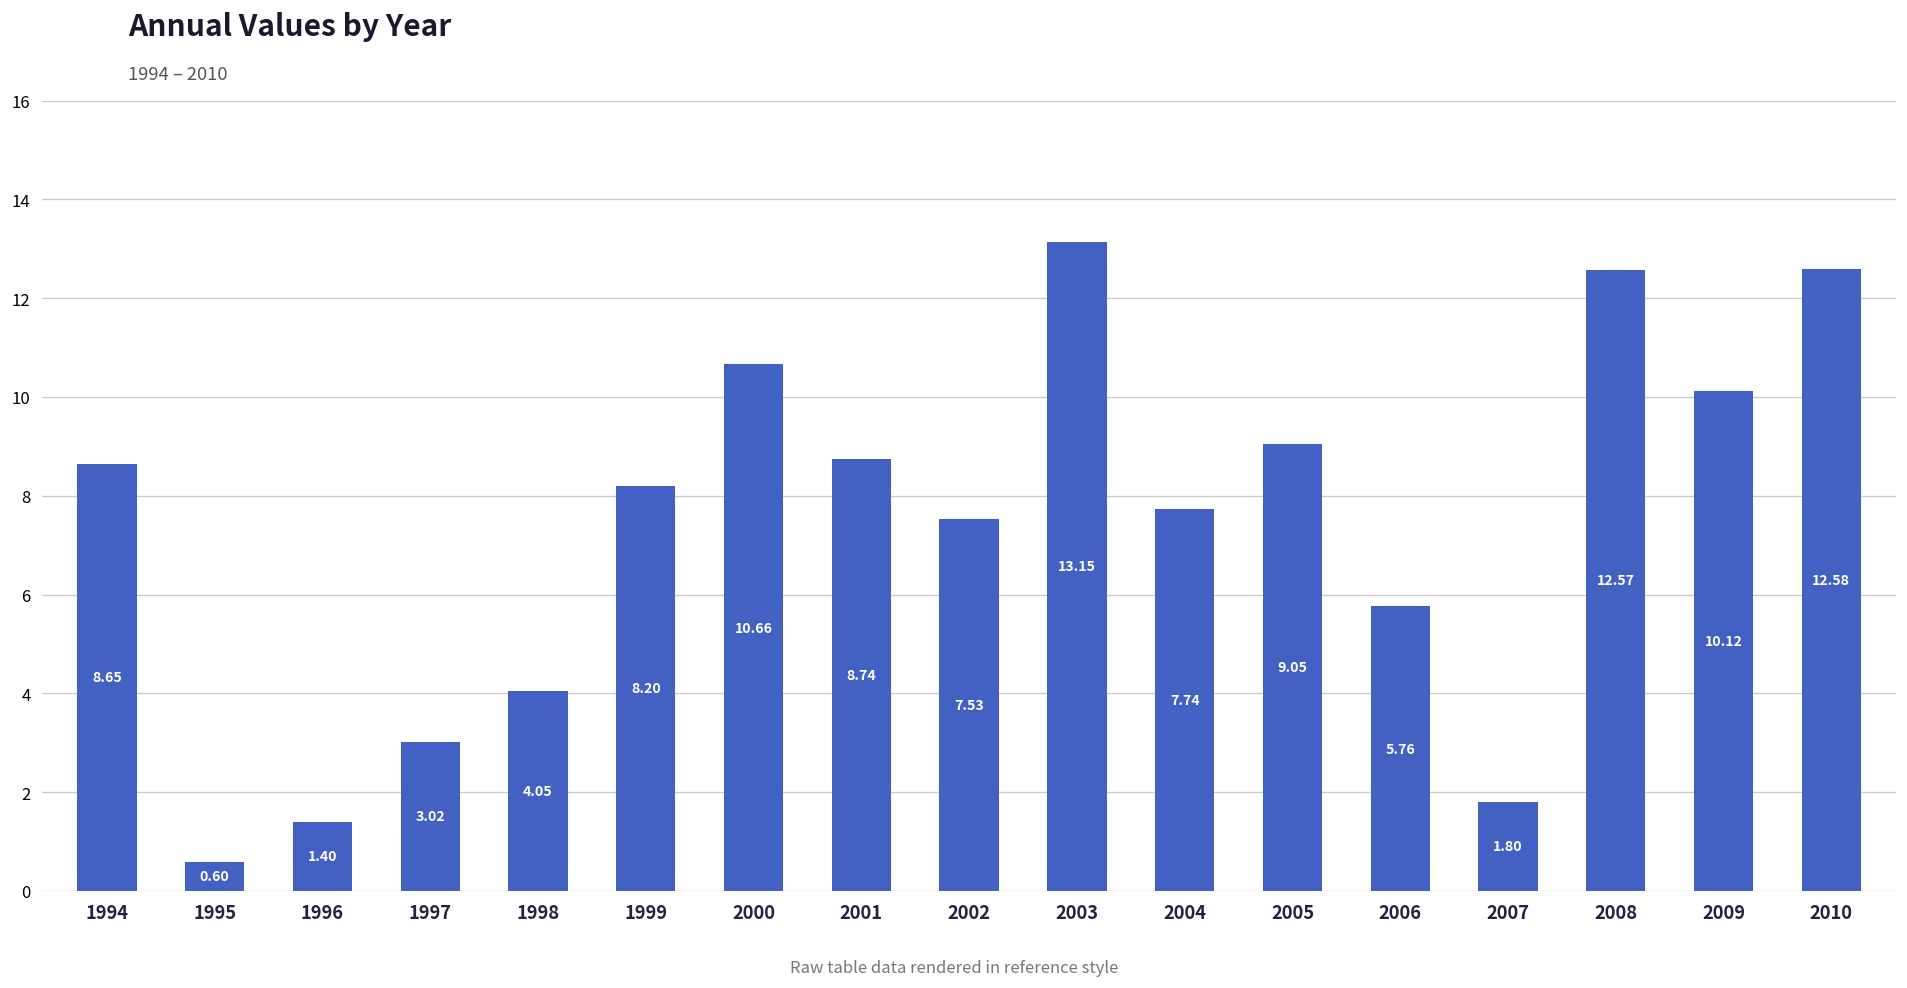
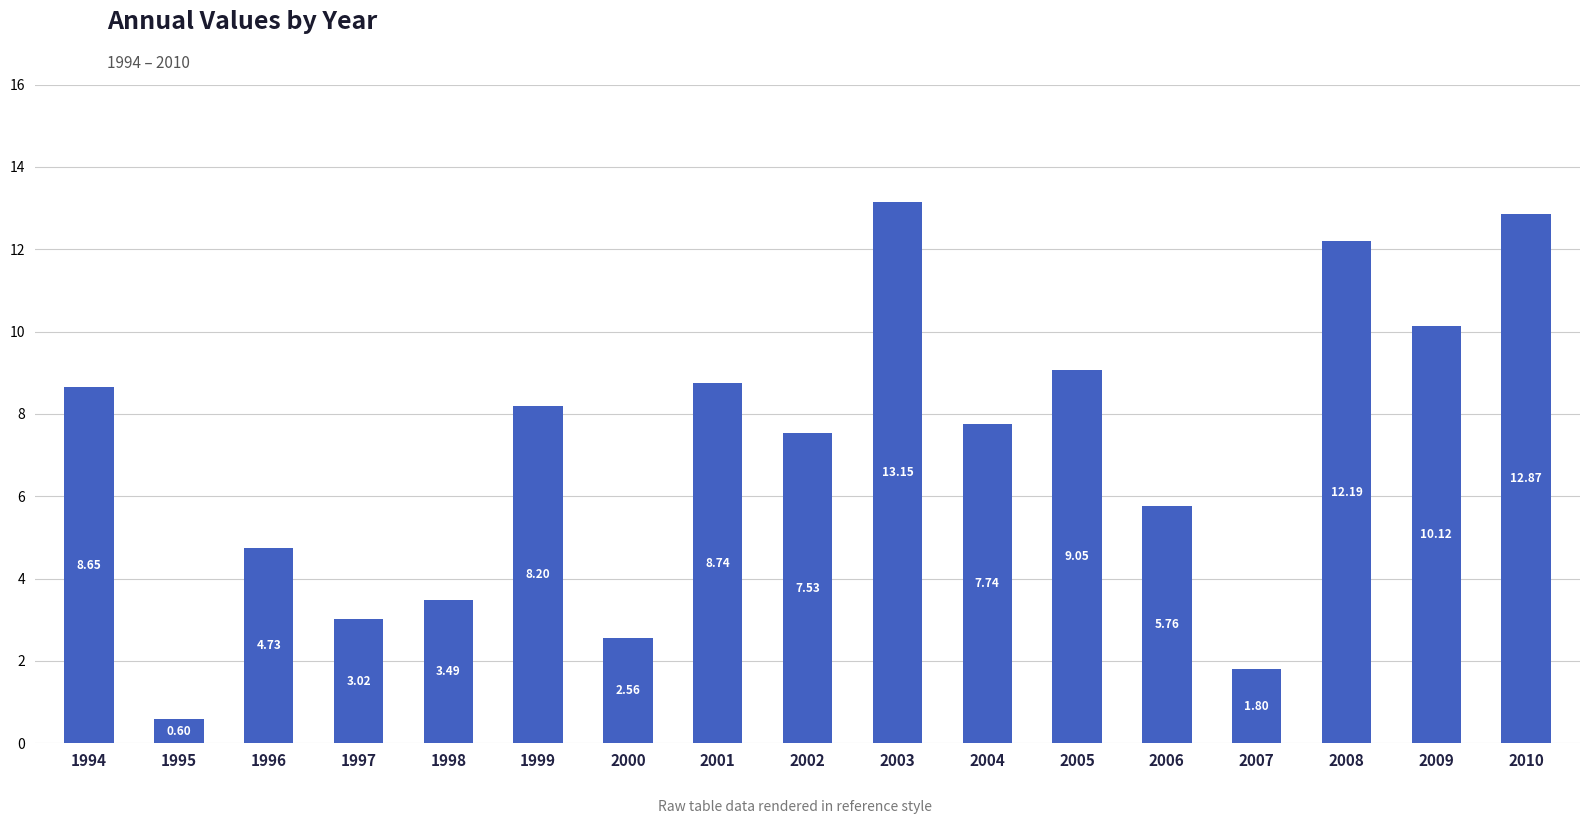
1996: 1.40 -> 4.73
1998: 4.05 -> 3.49
2000: 10.66 -> 2.56
2008: 12.57 -> 12.19
2010: 12.58 -> 12.87
